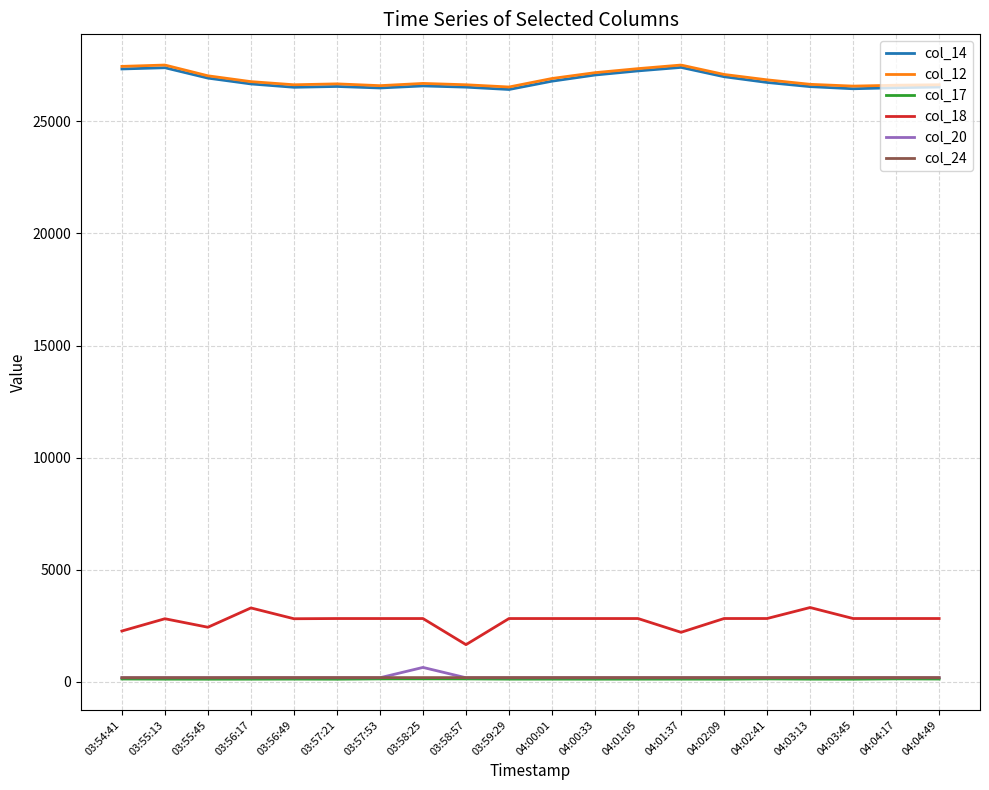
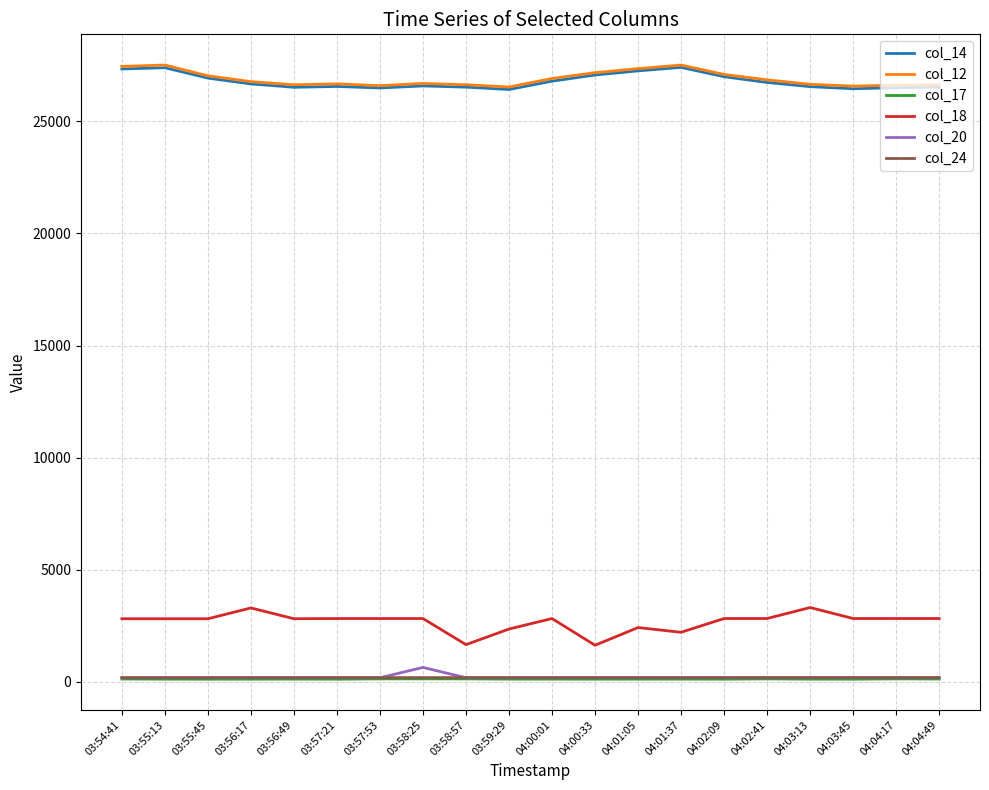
col_18, 03:54:41: 2300 -> 2800
col_18, 03:55:45: 2400 -> 2800
col_18, 03:59:29: 2800 -> 2400
col_18, 04:00:33: 2800 -> 1600
col_18, 04:01:05: 2800 -> 2400
